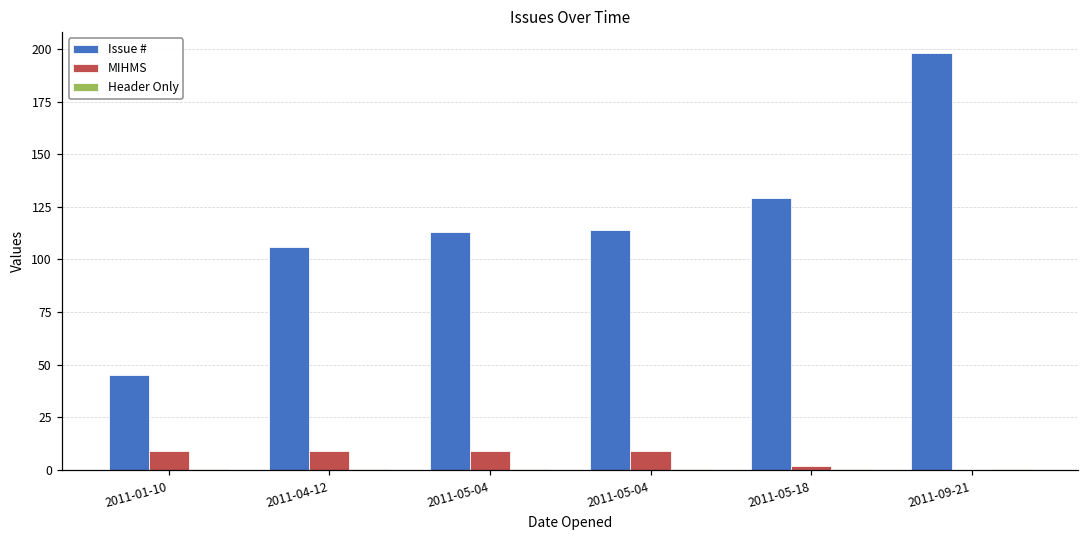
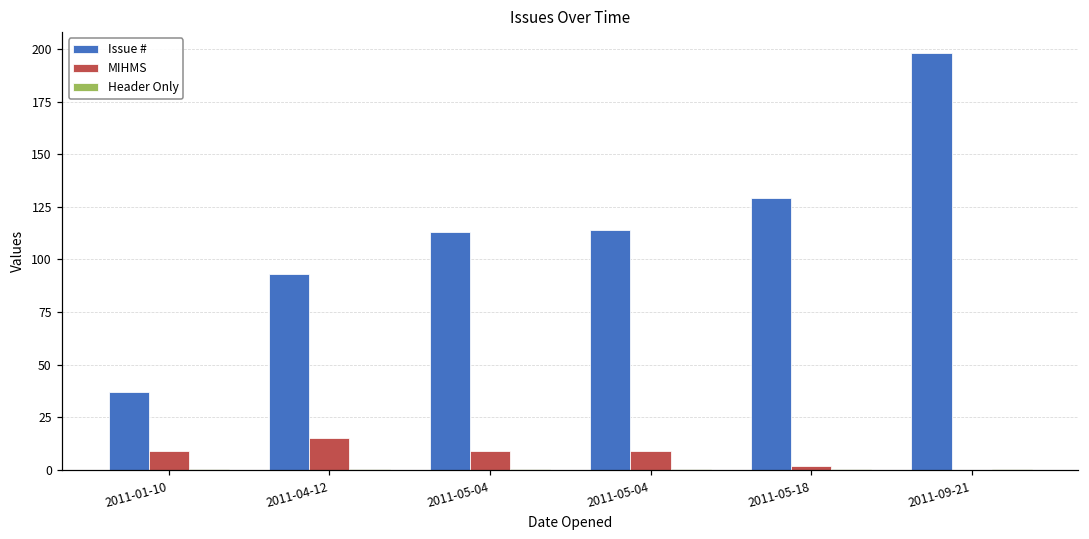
Issue #, 2011-01-10: 45 -> 37
Issue #, 2011-04-12: 106 -> 93
MIHMS, 2011-04-12: 9 -> 15
